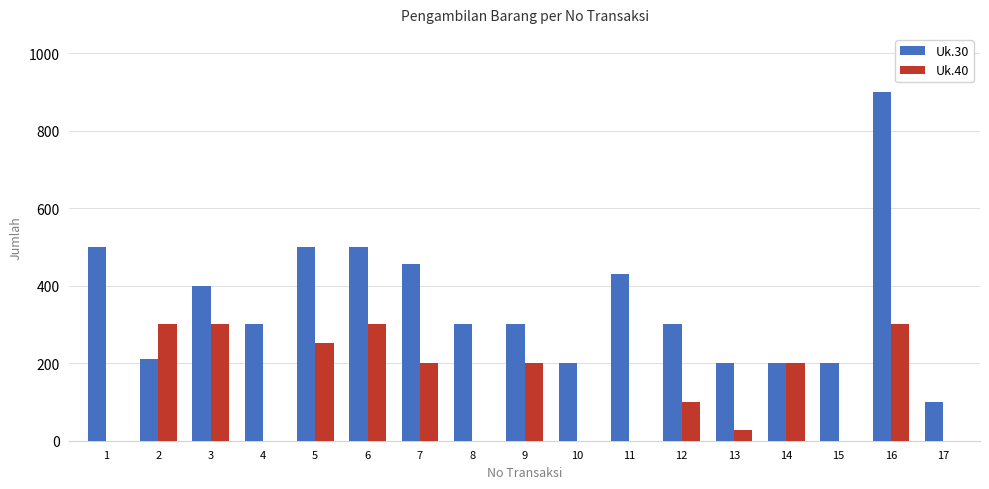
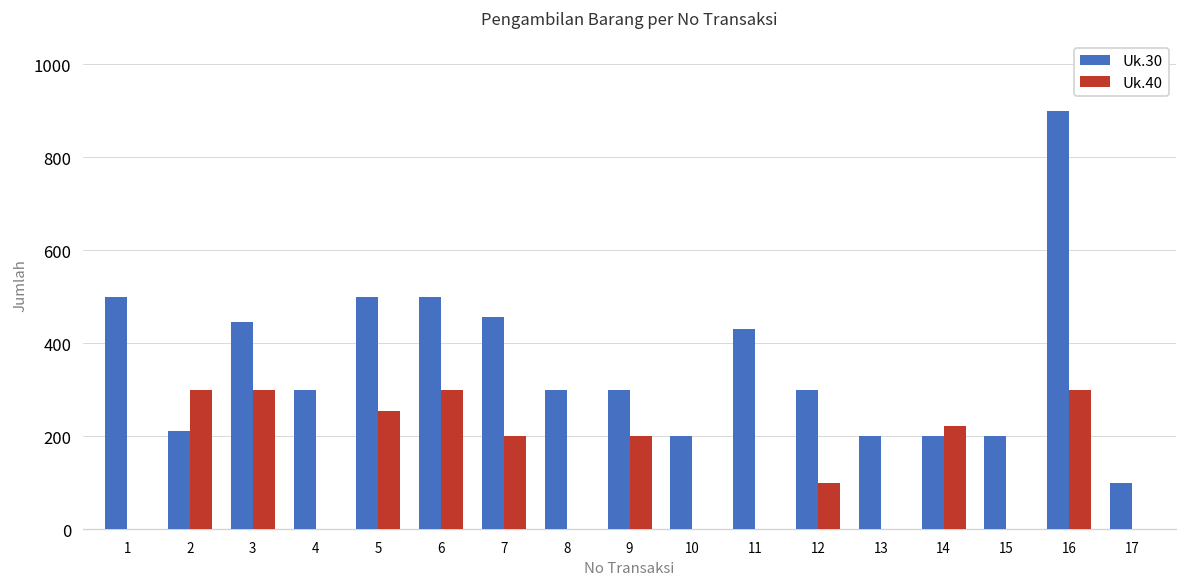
Uk.30, 3: 400 -> 450
Uk.40, 13: 30 -> 0
Uk.40, 14: 200 -> 220
